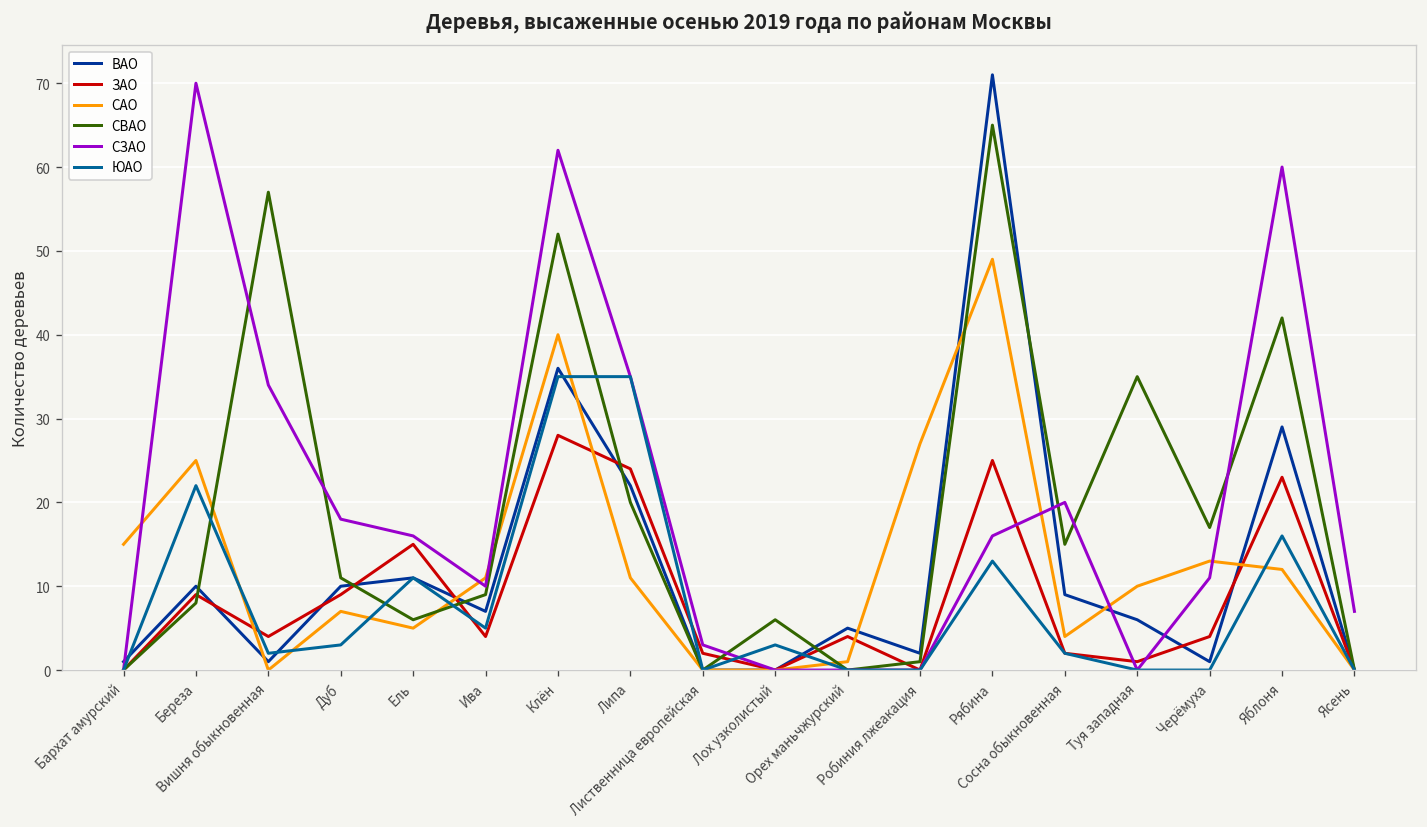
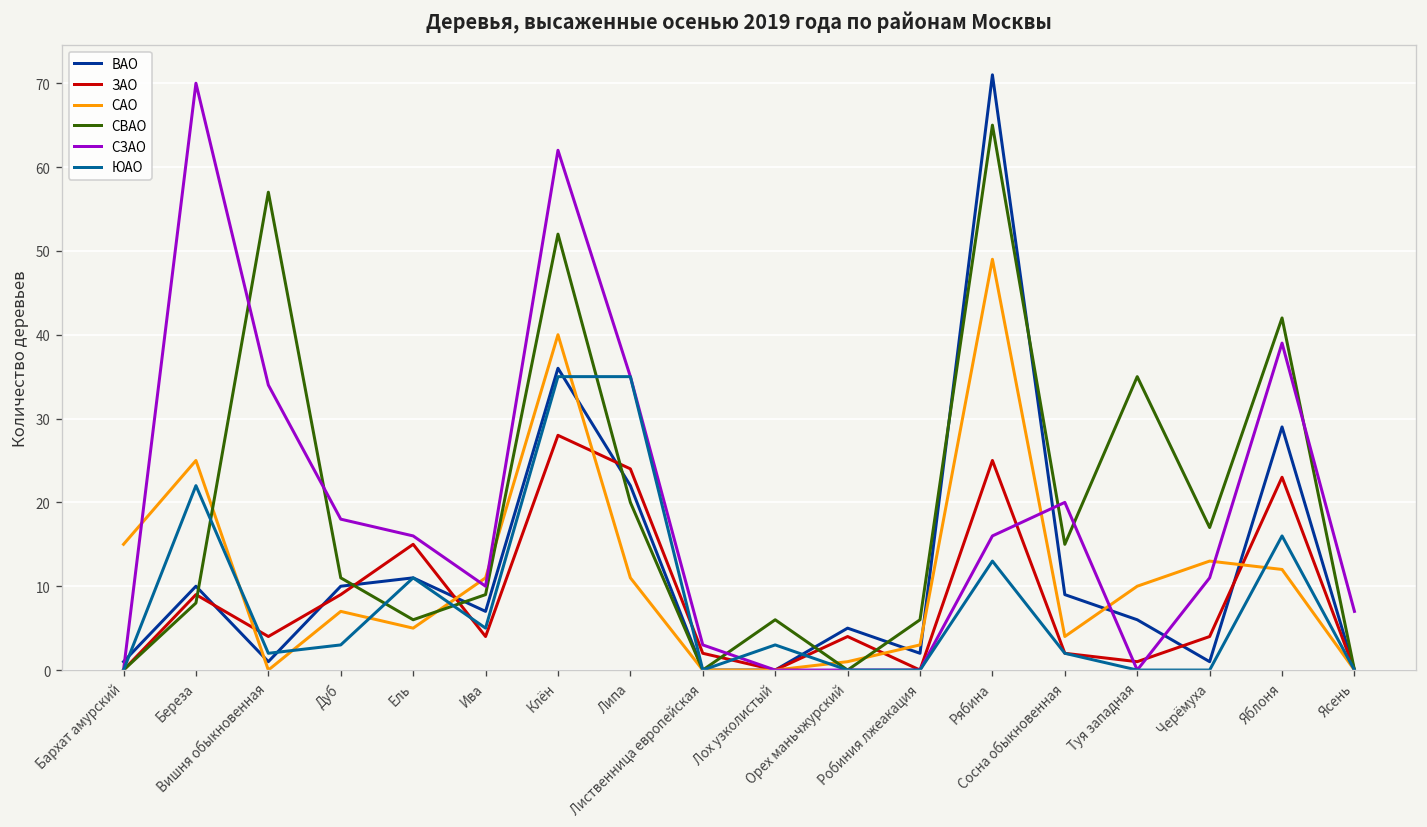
САО, Робиния лжеакация: 27 -> 3
СВАО, Робиния лжеакация: 1 -> 6
СЗАО, Яблоня: 60 -> 39
